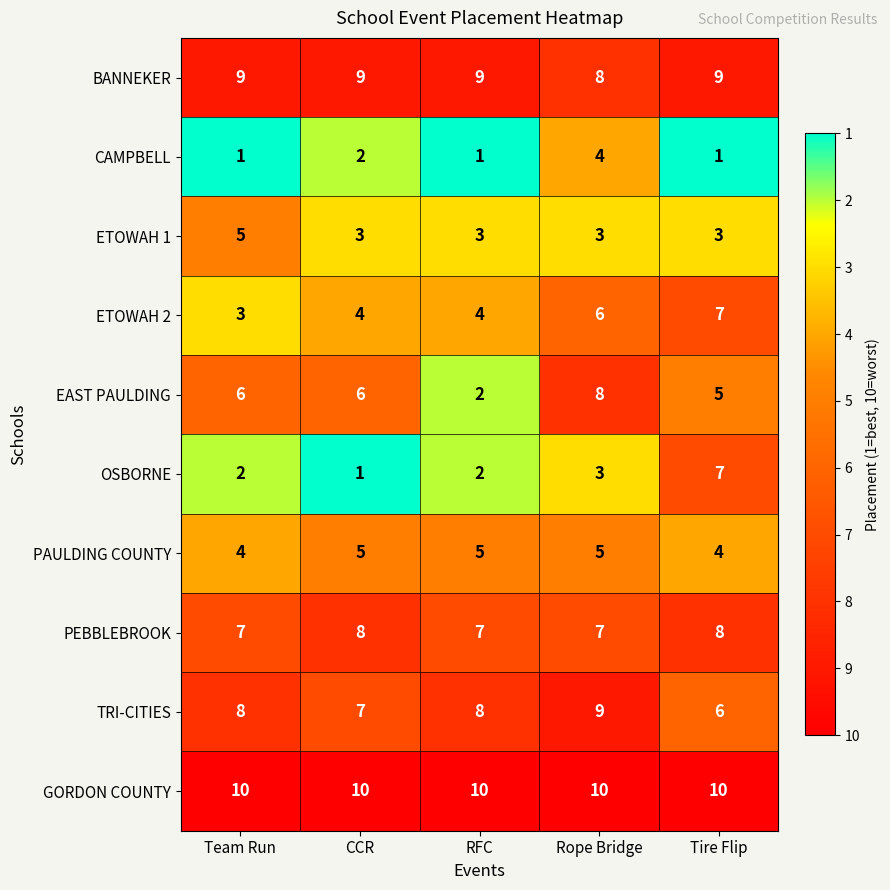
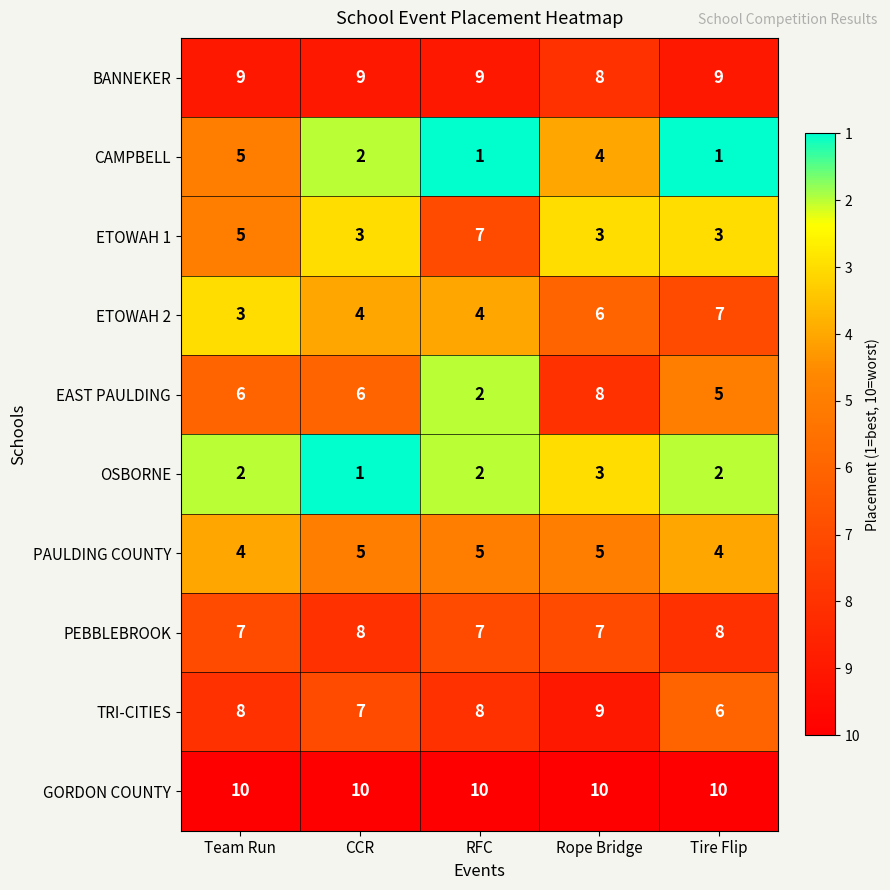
CAMPBELL, Team Run: 1 -> 5
ETOWAH 1, RFC: 3 -> 7
OSBORNE, Tire Flip: 7 -> 2
